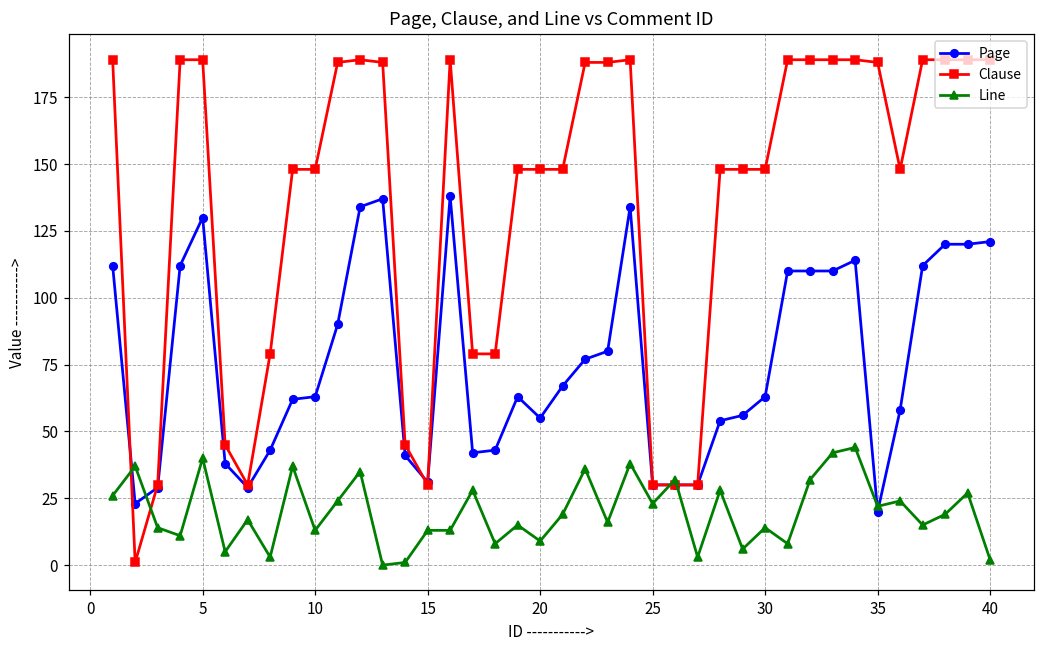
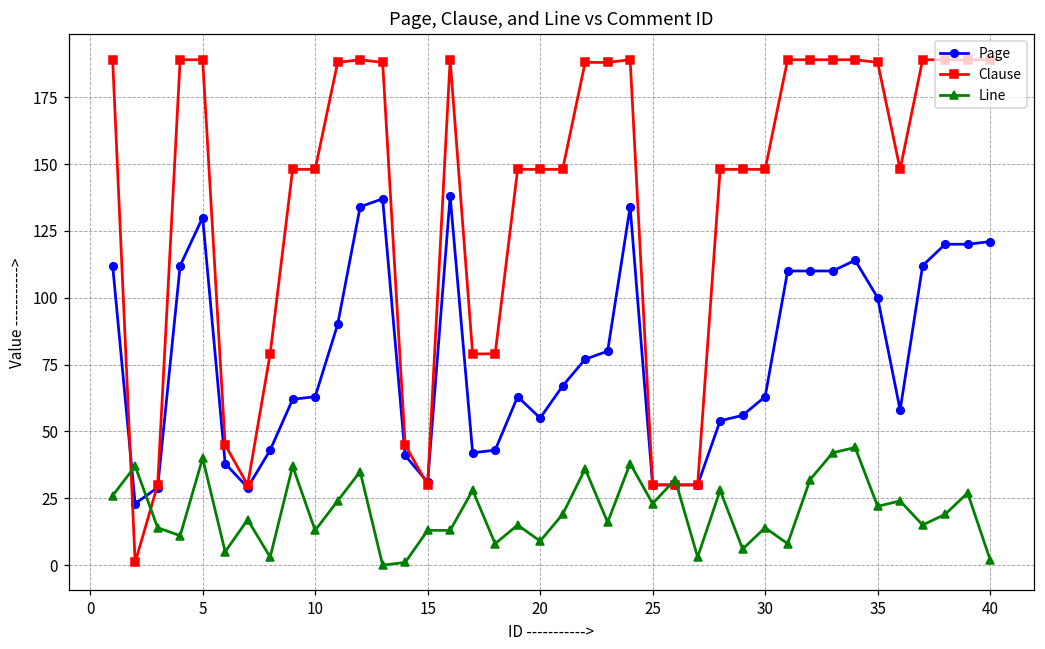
Page, 35: 20 -> 100
